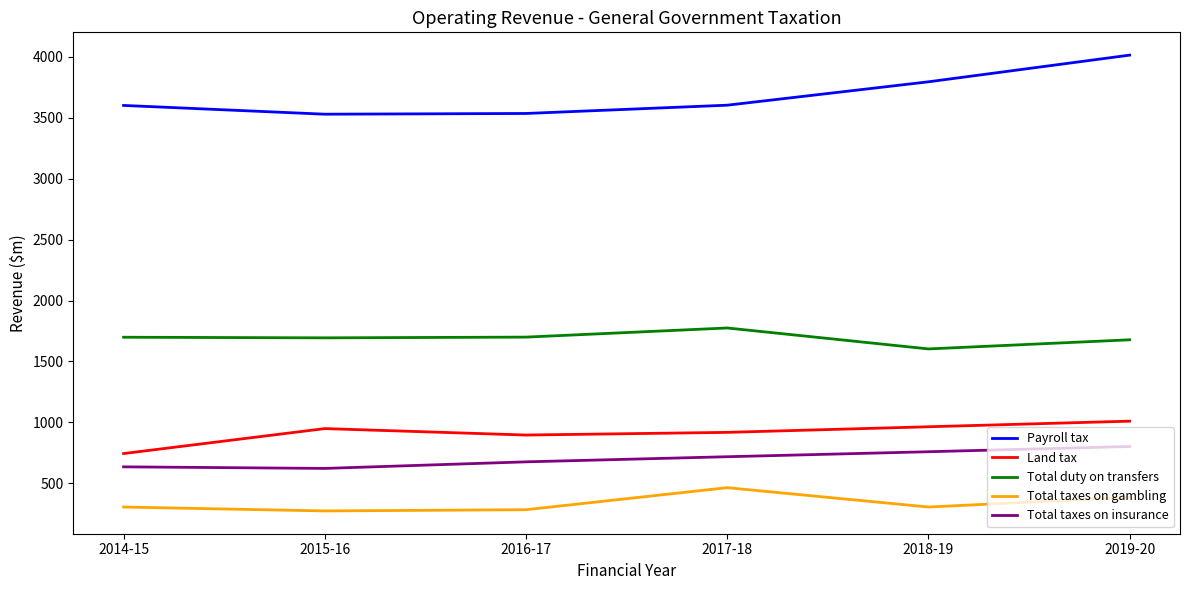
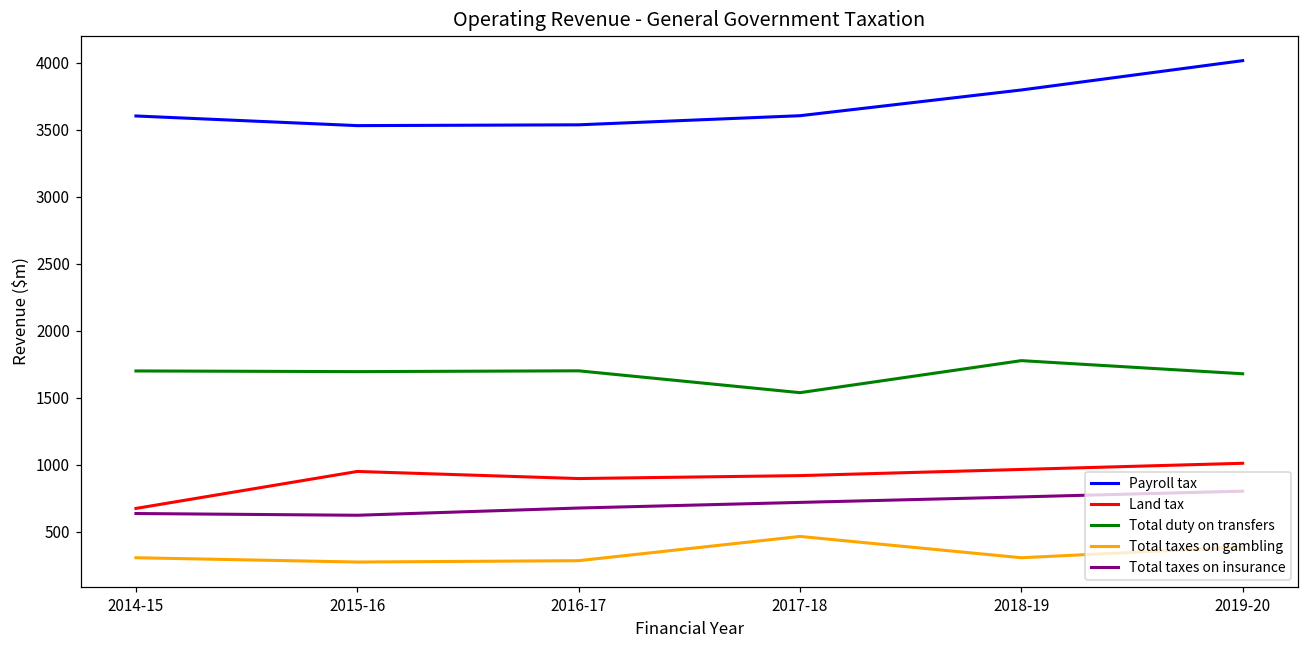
Land tax, 2014-15: 740 -> 670
Total duty on transfers, 2017-18: 1780 -> 1540
Total duty on transfers, 2018-19: 1600 -> 1780
